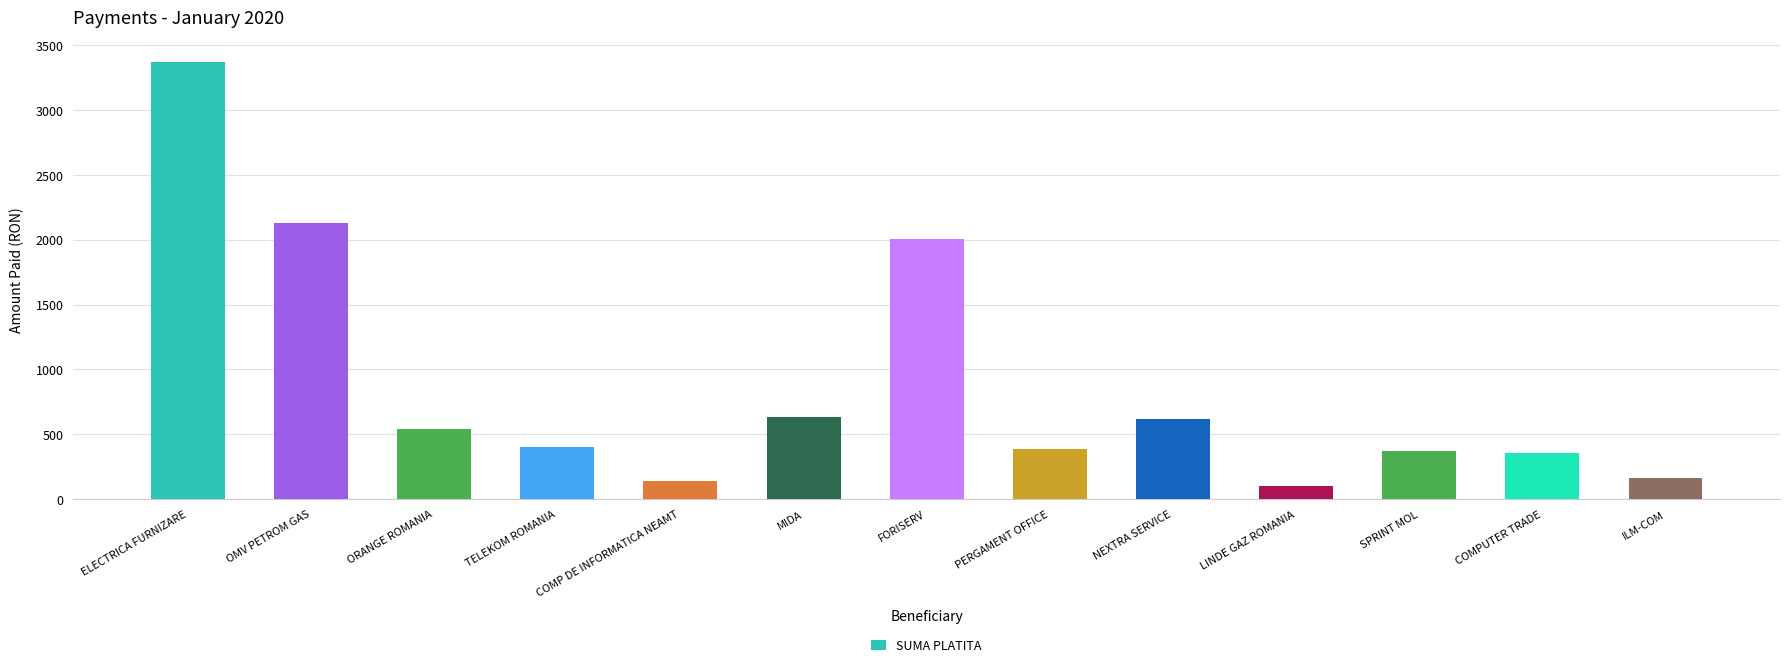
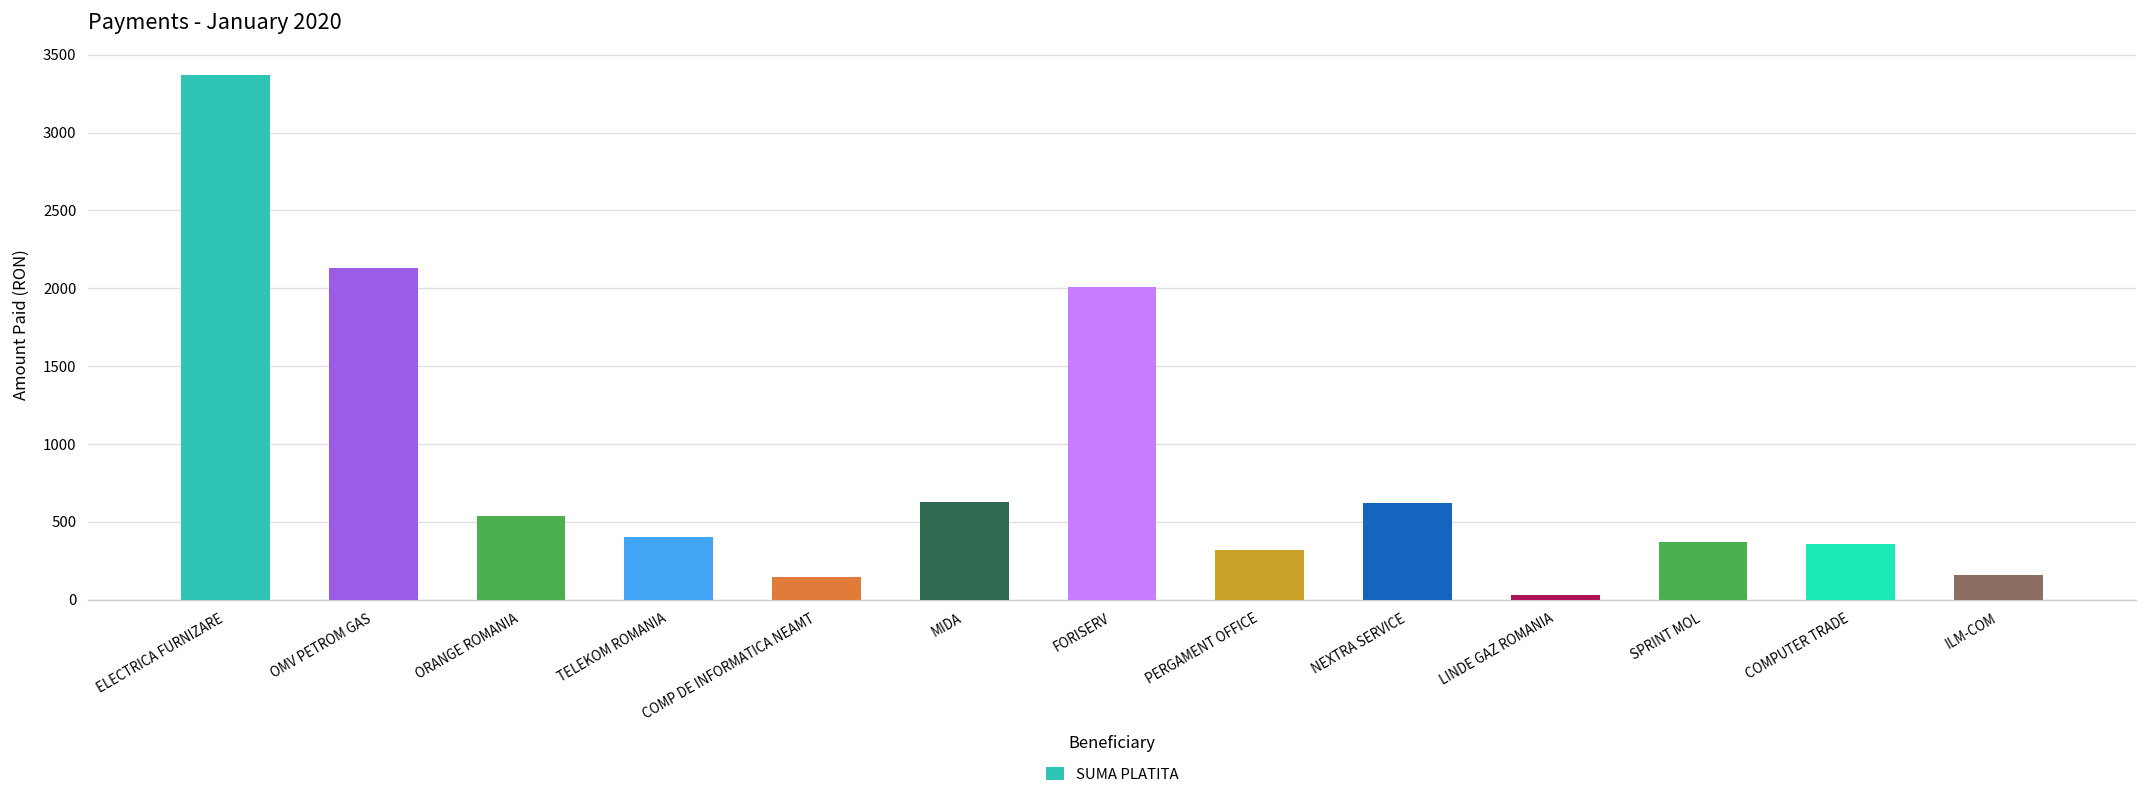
PERGAMENT OFFICE: 380 -> 320
LINDE GAZ ROMANIA: 100 -> 30
